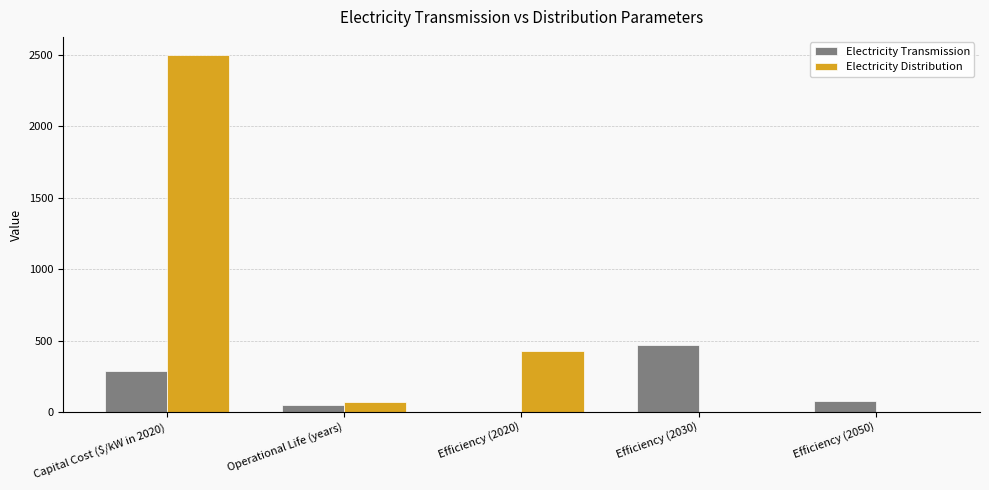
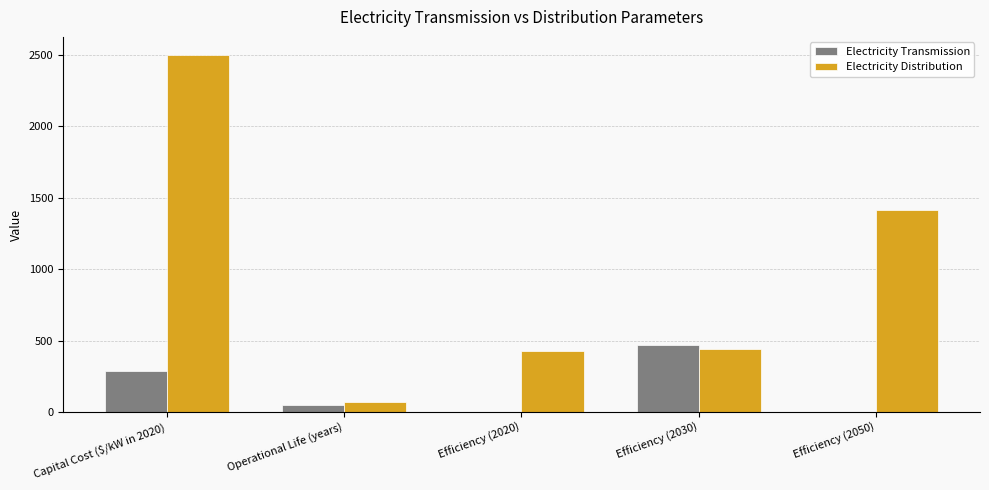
Electricity Distribution, Efficiency (2030): 0 -> 440
Electricity Transmission, Efficiency (2050): 80 -> 0
Electricity Distribution, Efficiency (2050): 0 -> 1420
